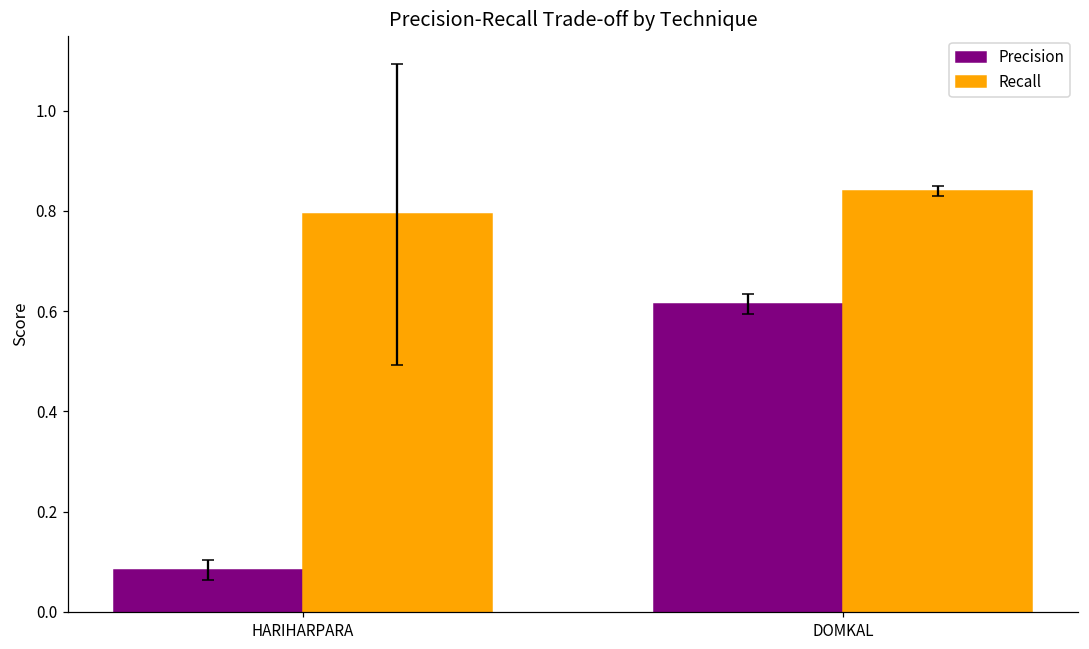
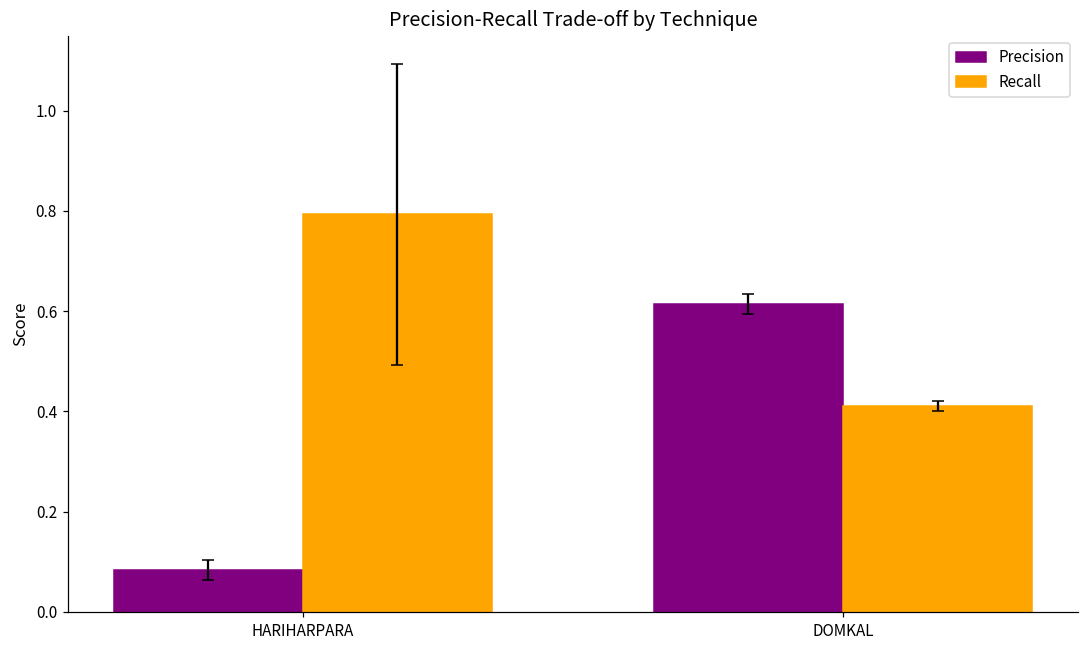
Recall, DOMKAL: 0.84 -> 0.41
